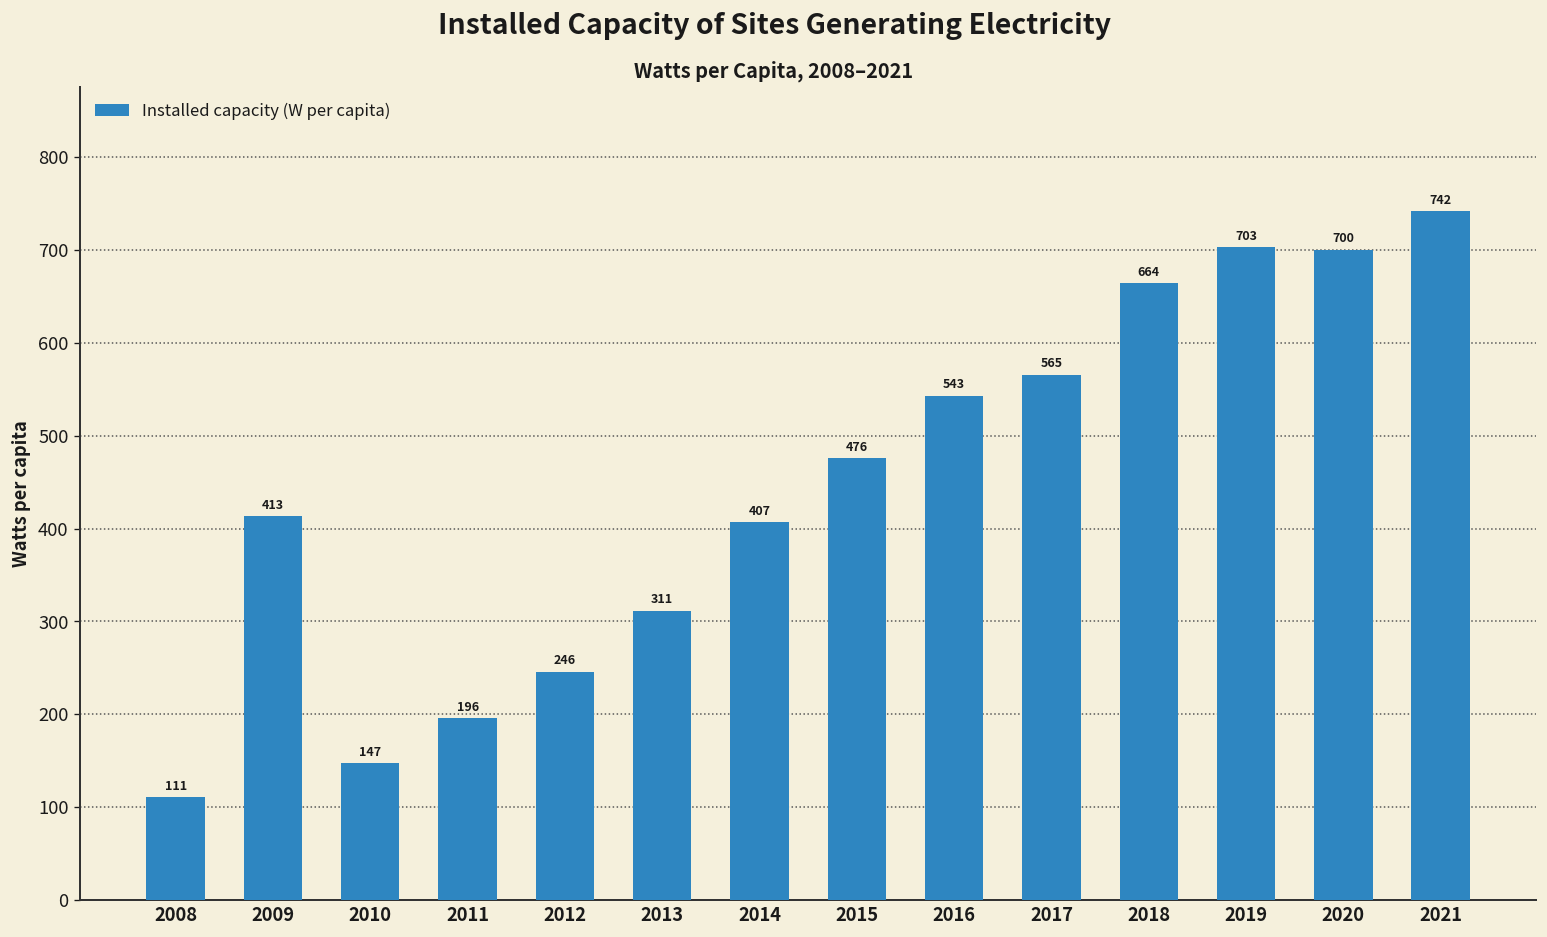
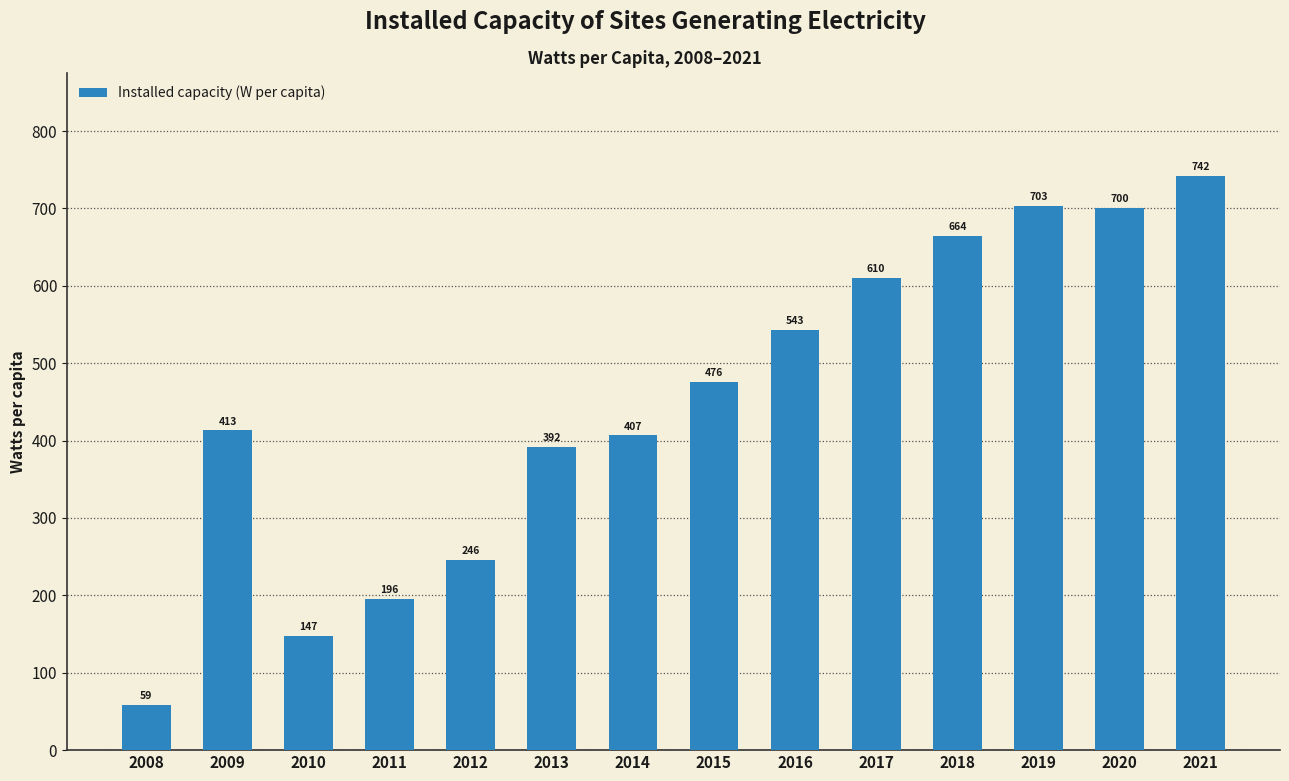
2008: 111 -> 59
2013: 311 -> 392
2017: 565 -> 610
